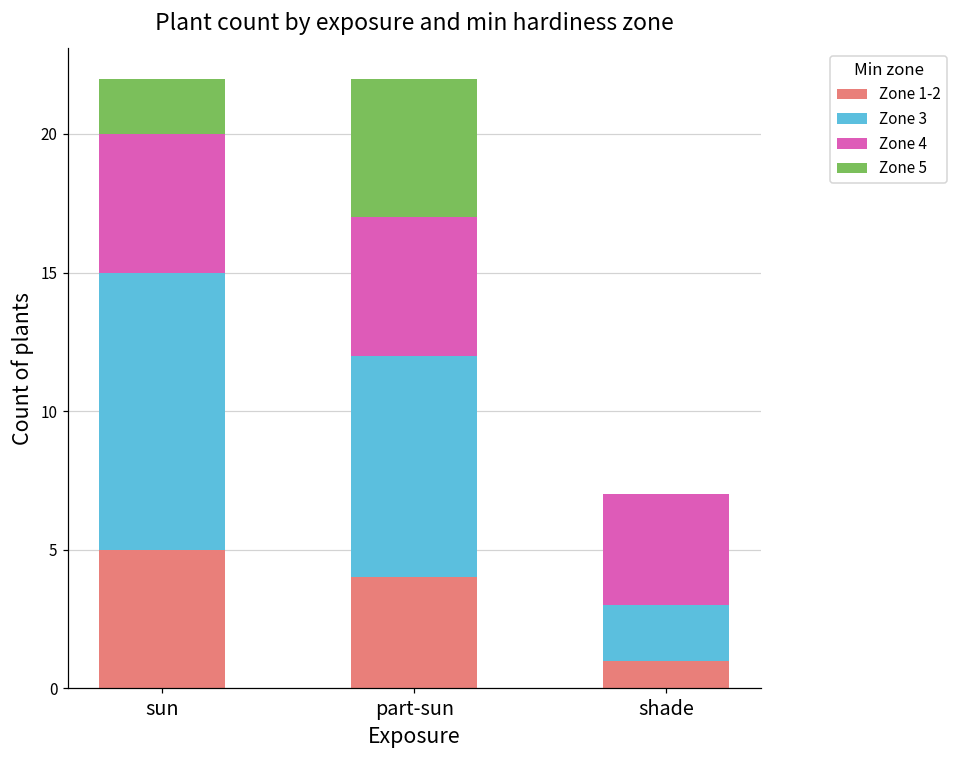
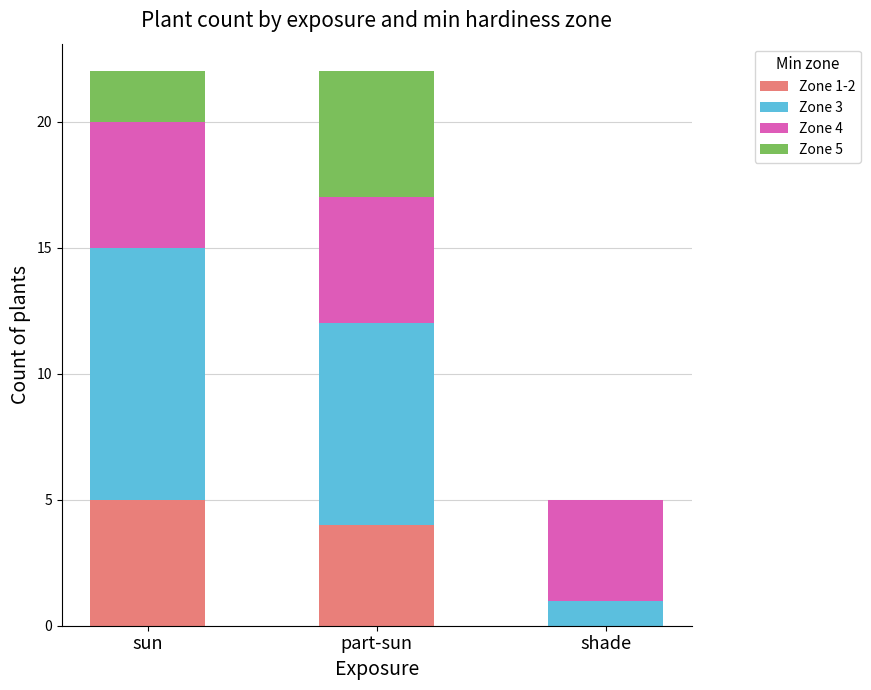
Zone 1-2, shade: 1 -> 0
Zone 3, shade: 2 -> 1
